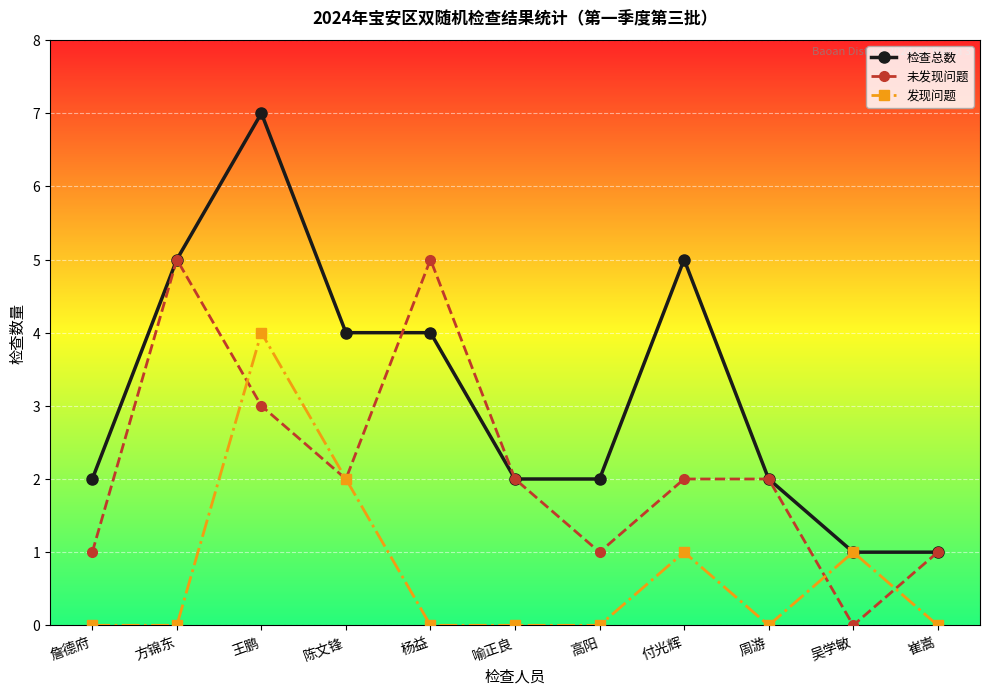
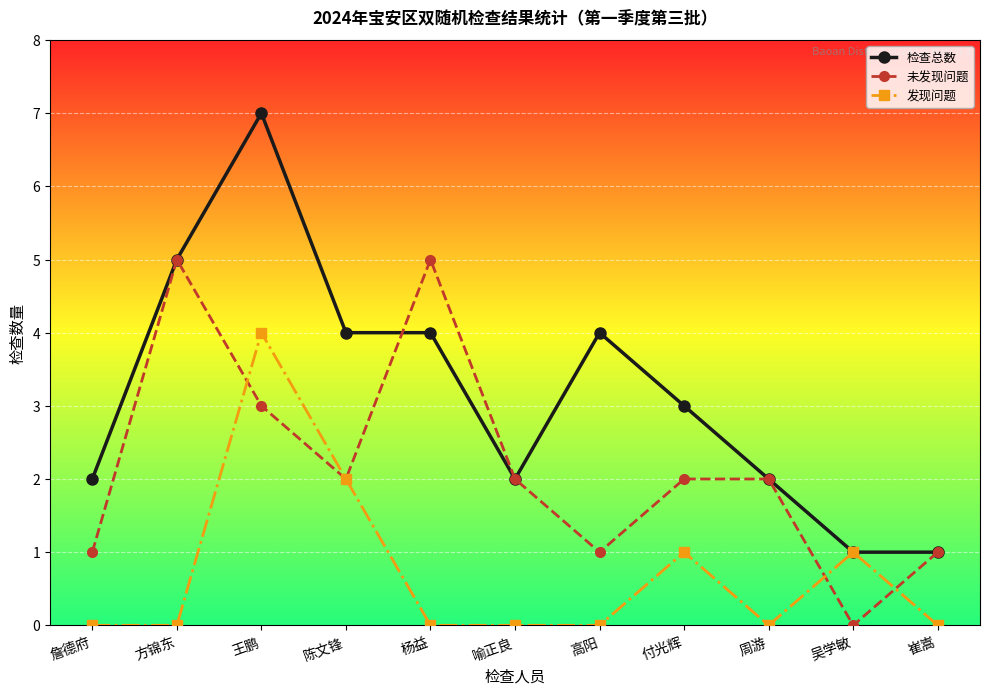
检查总数, 高阳: 2 -> 4
检查总数, 付光辉: 5 -> 3
